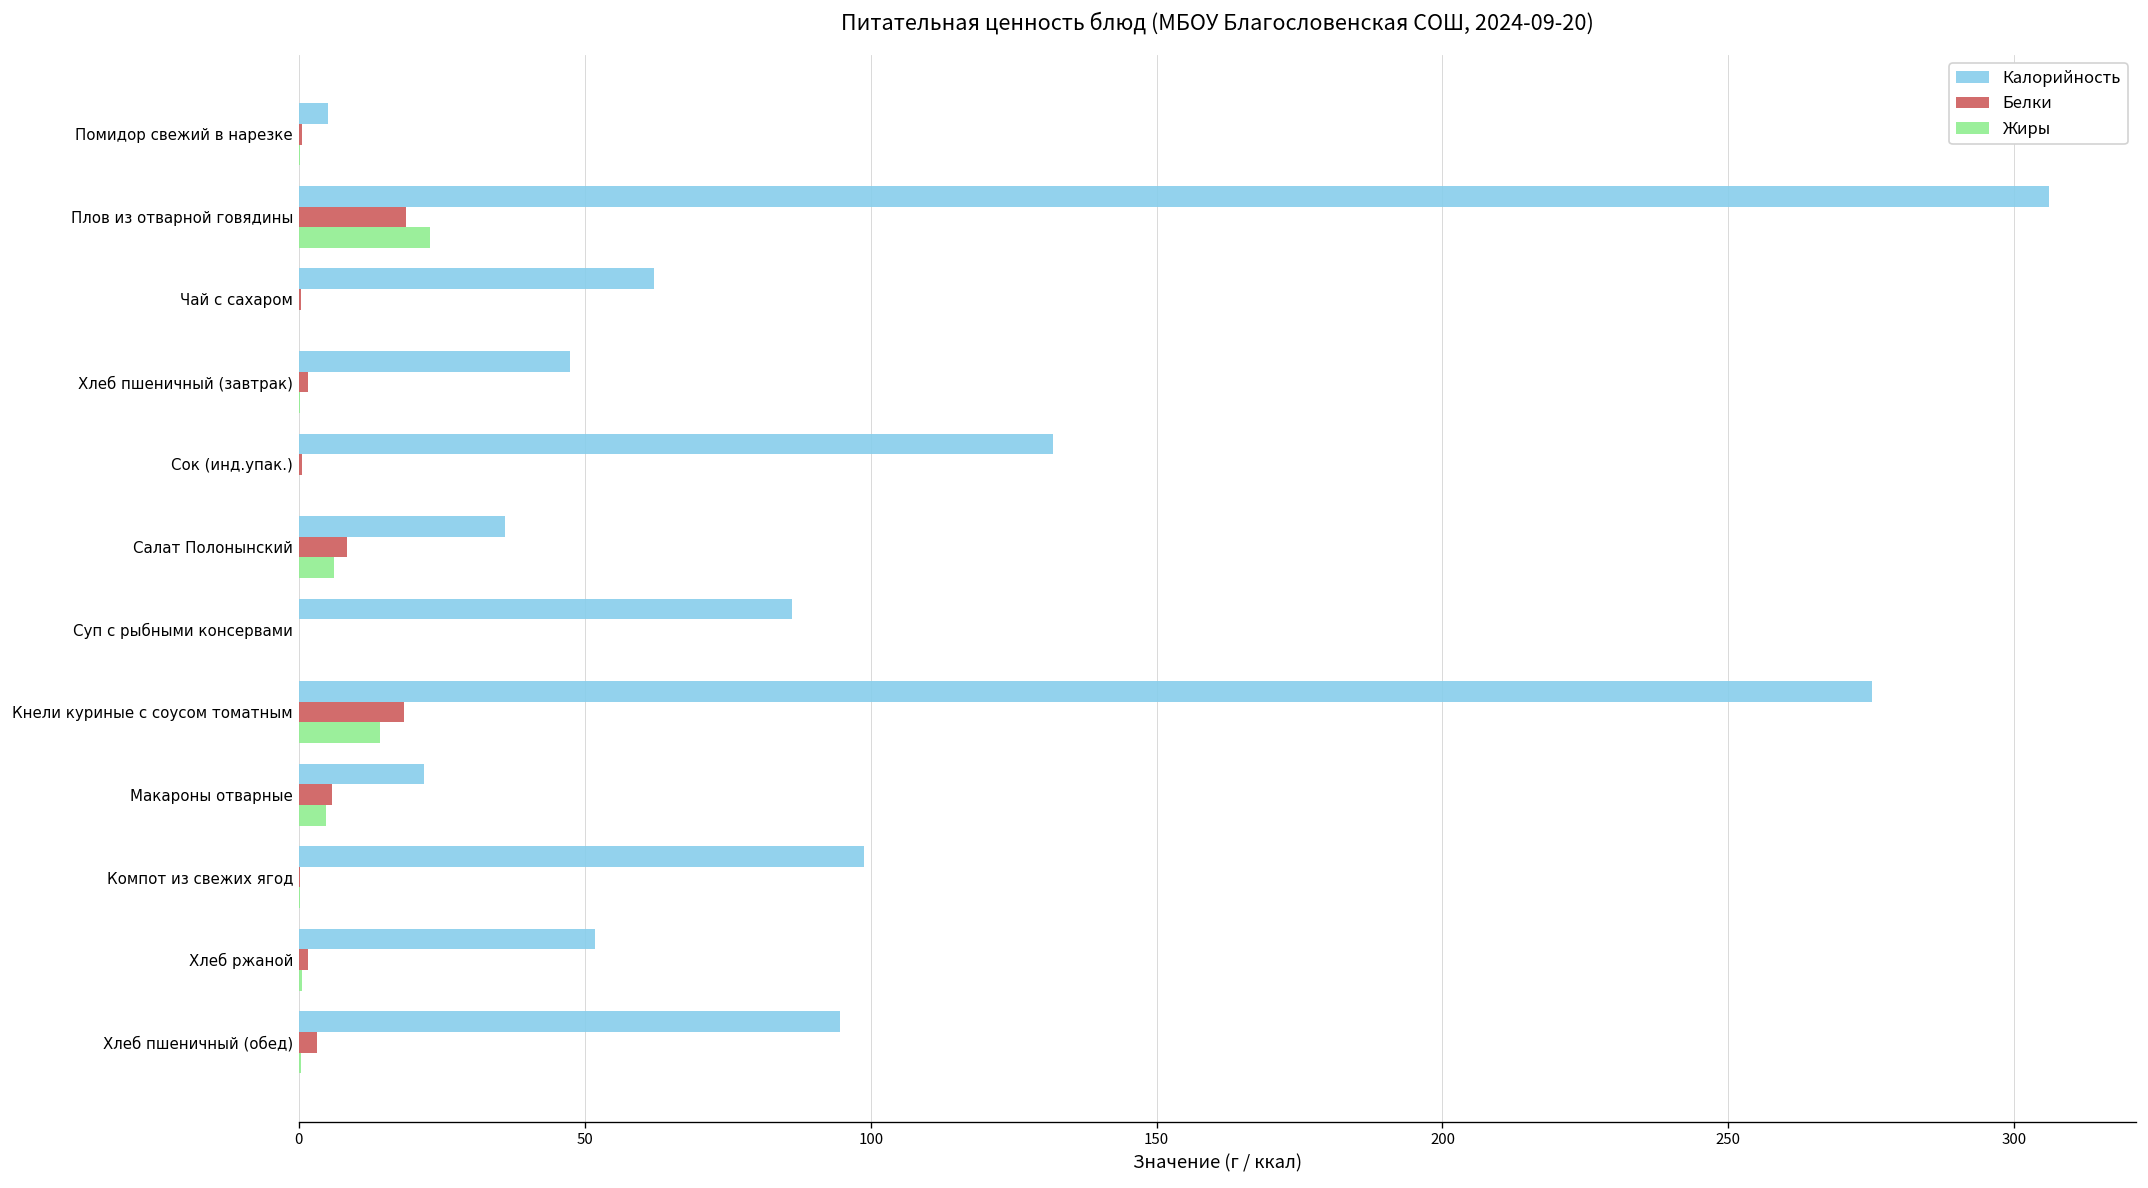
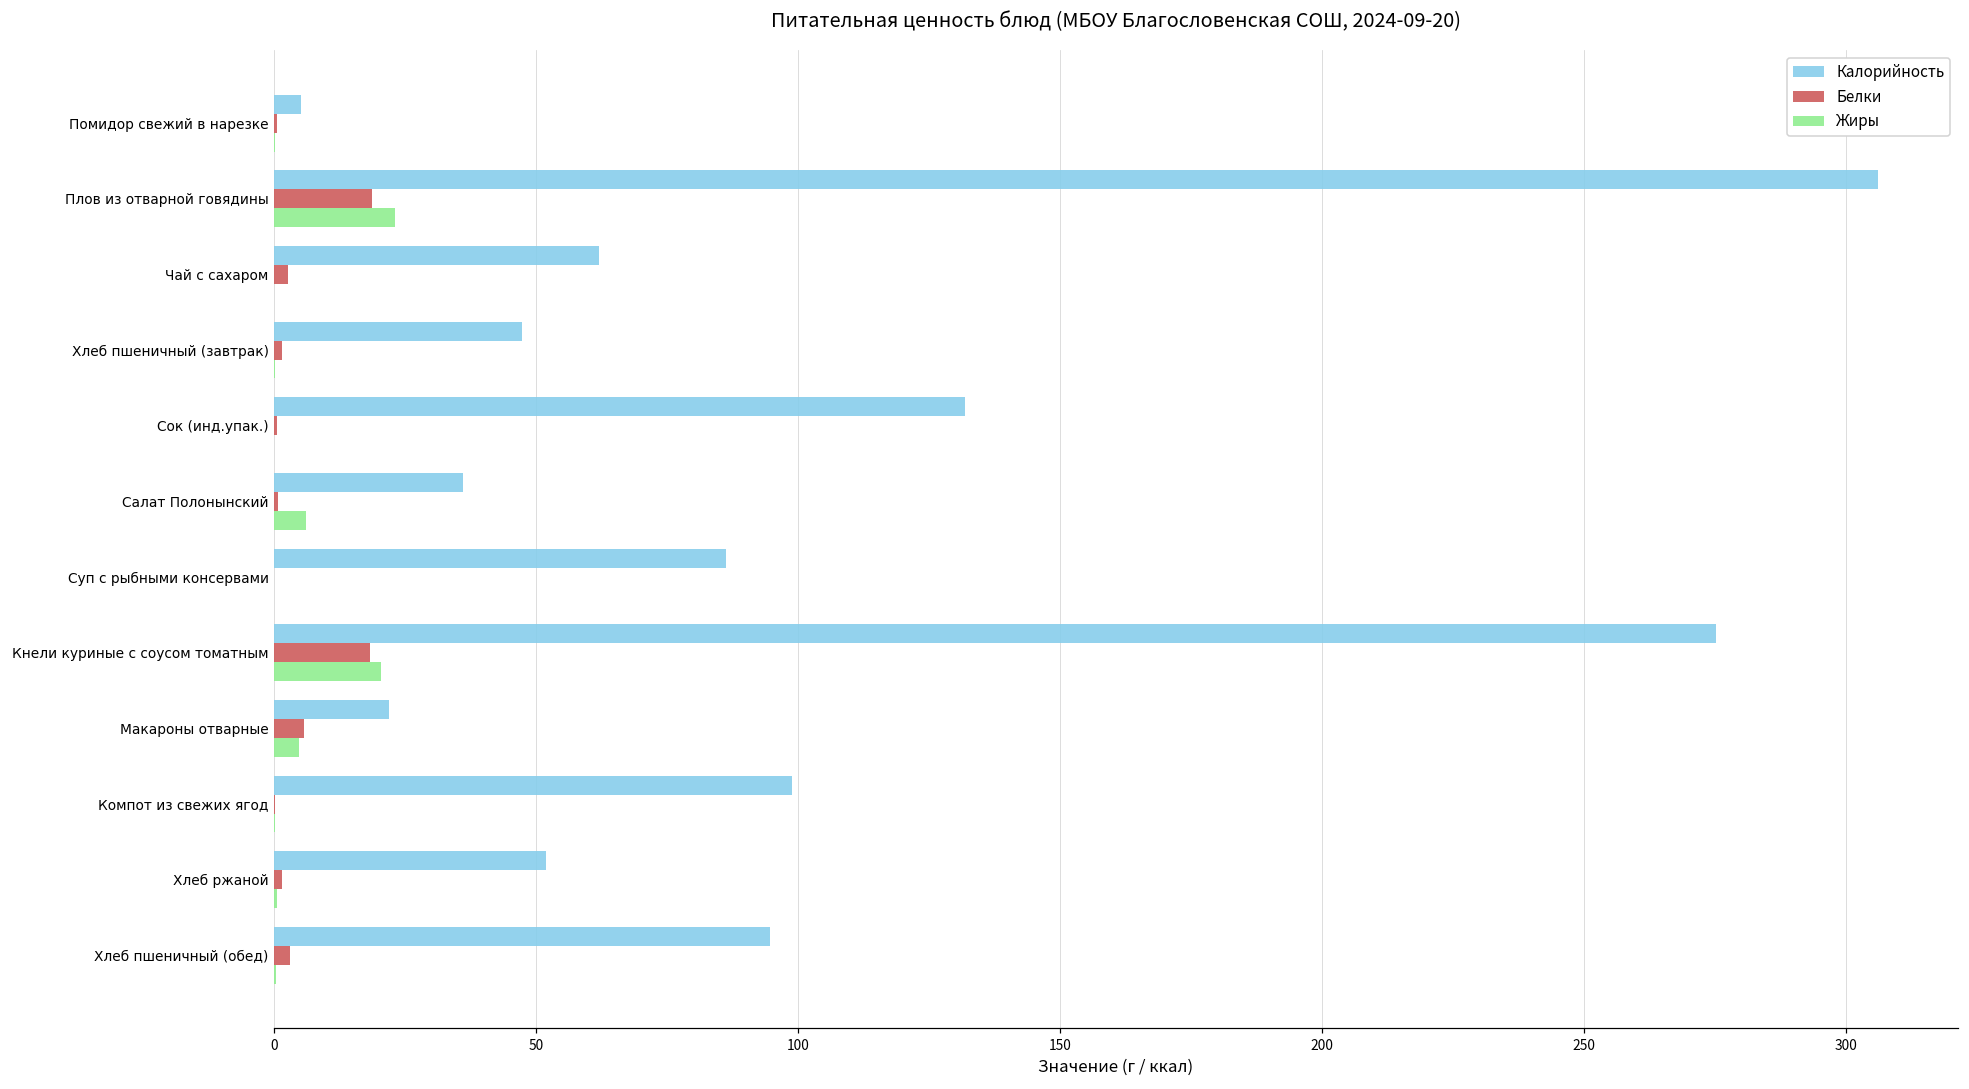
Белки, Чай с сахаром: 0 -> 3
Белки, Салат Полонынский: 8 -> 1
Жиры, Кнели куриные с соусом томатным: 14 -> 21
